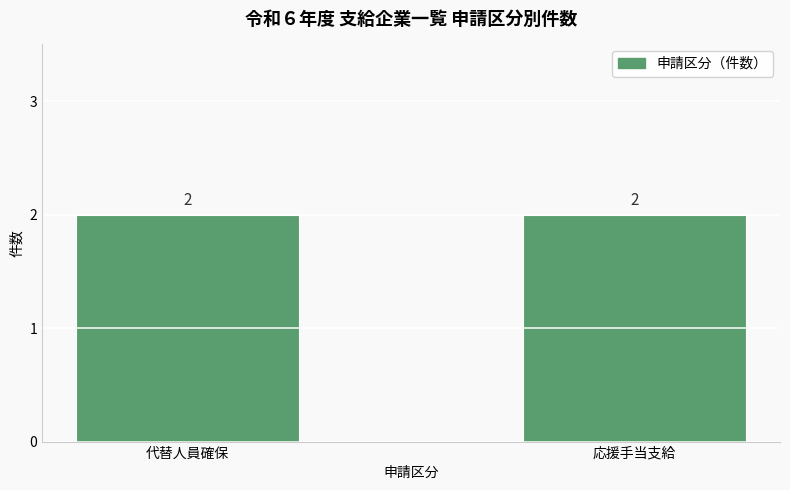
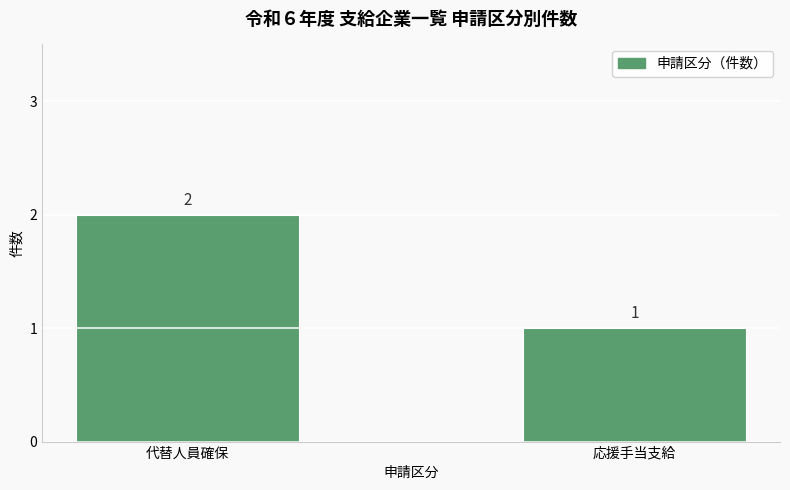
応援手当支給: 2 -> 1
